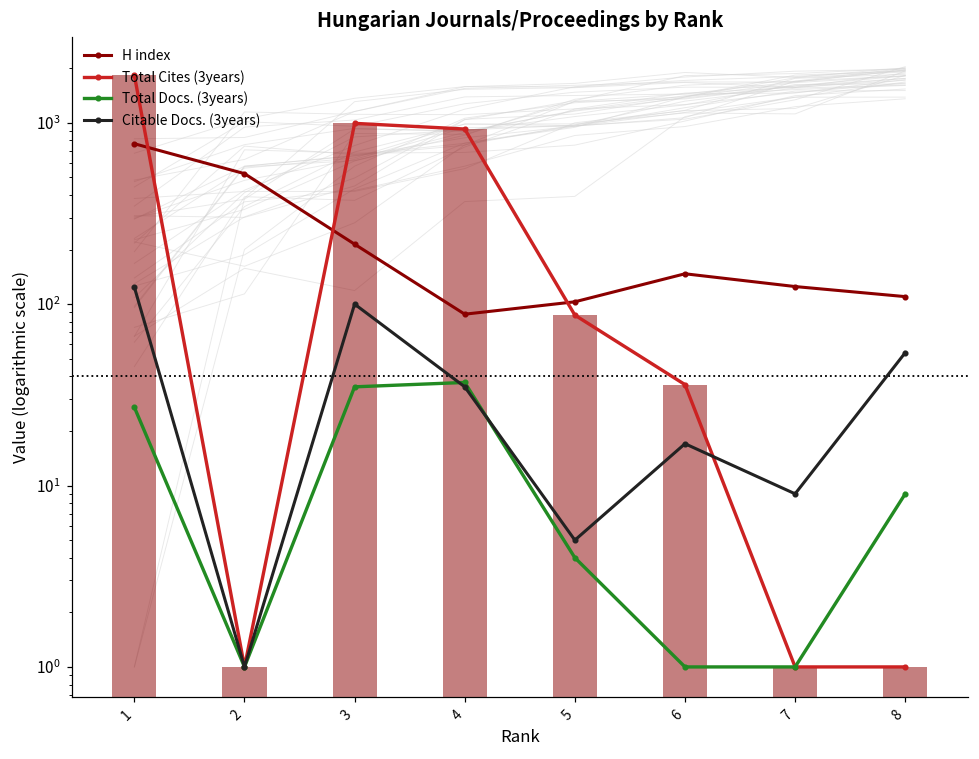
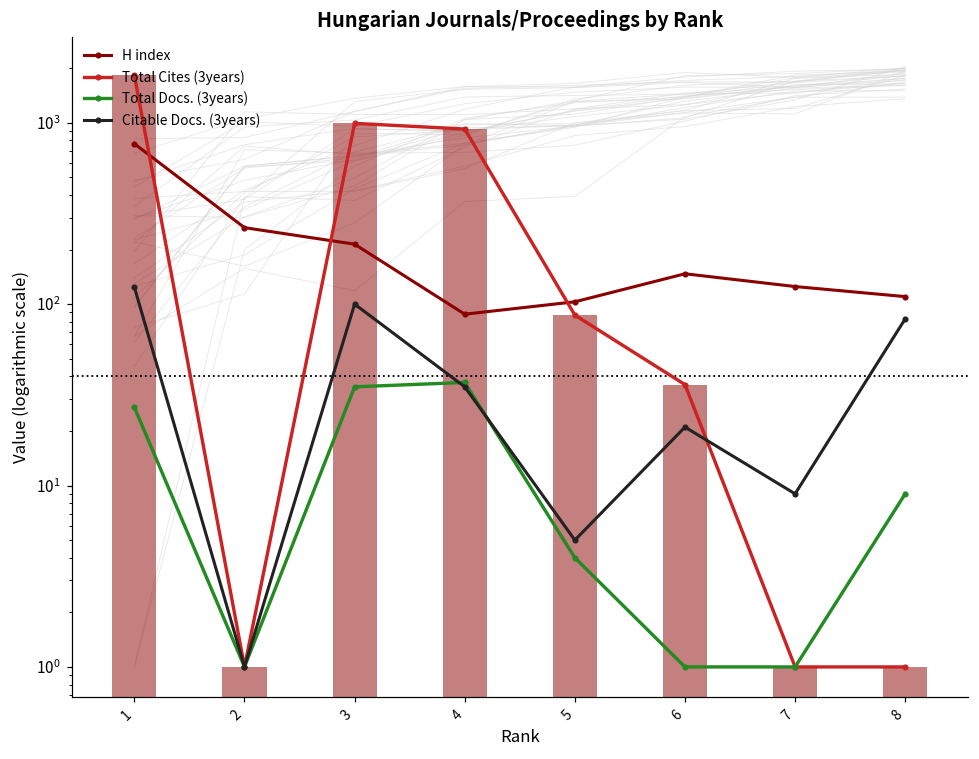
H index, 2: 520 -> 260
Citable Docs. (3years), 6: 17 -> 21
Citable Docs. (3years), 8: 54 -> 80
